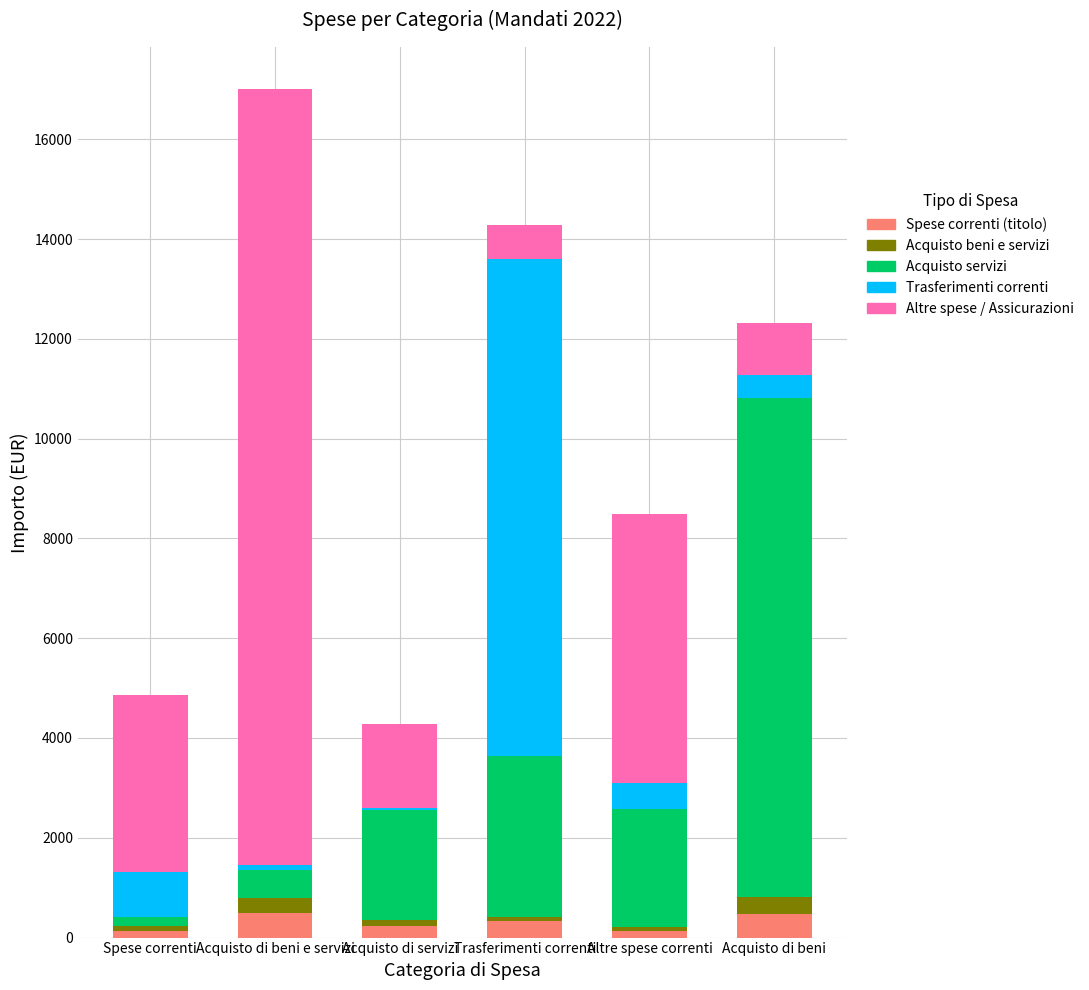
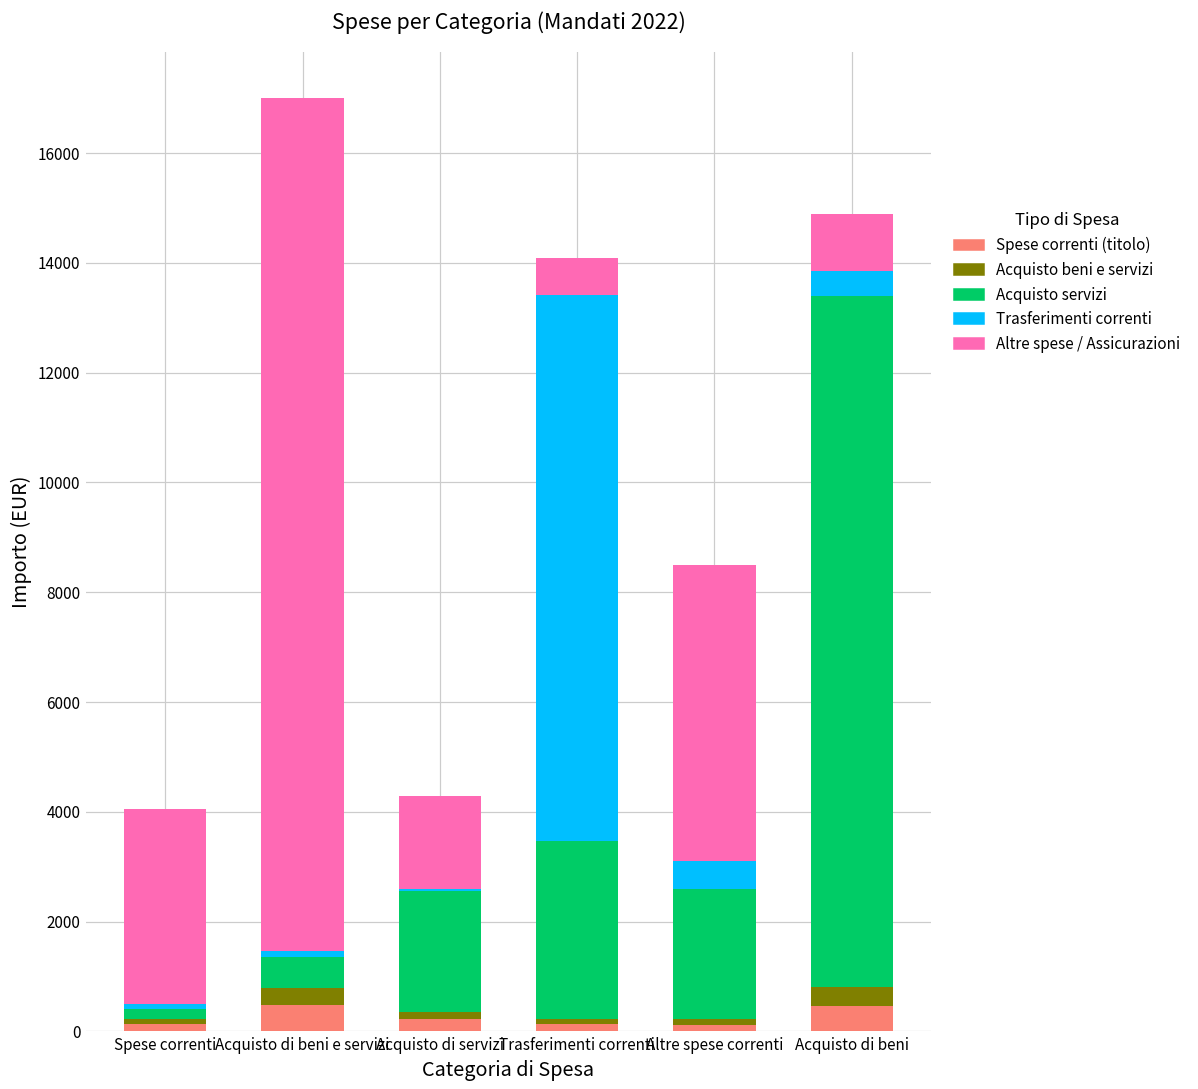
Trasferimenti correnti, Spese correnti: 900 -> 100
Spese correnti (titolo), Trasferimenti correnti: 300 -> 100
Acquisto servizi, Acquisto di beni: 10000 -> 12600
